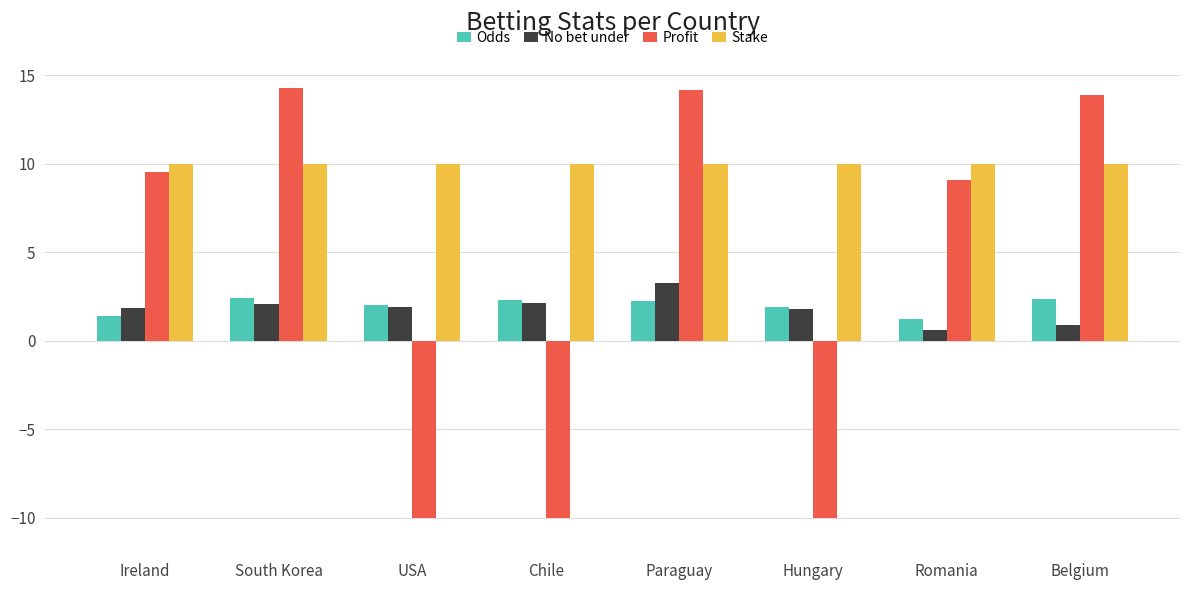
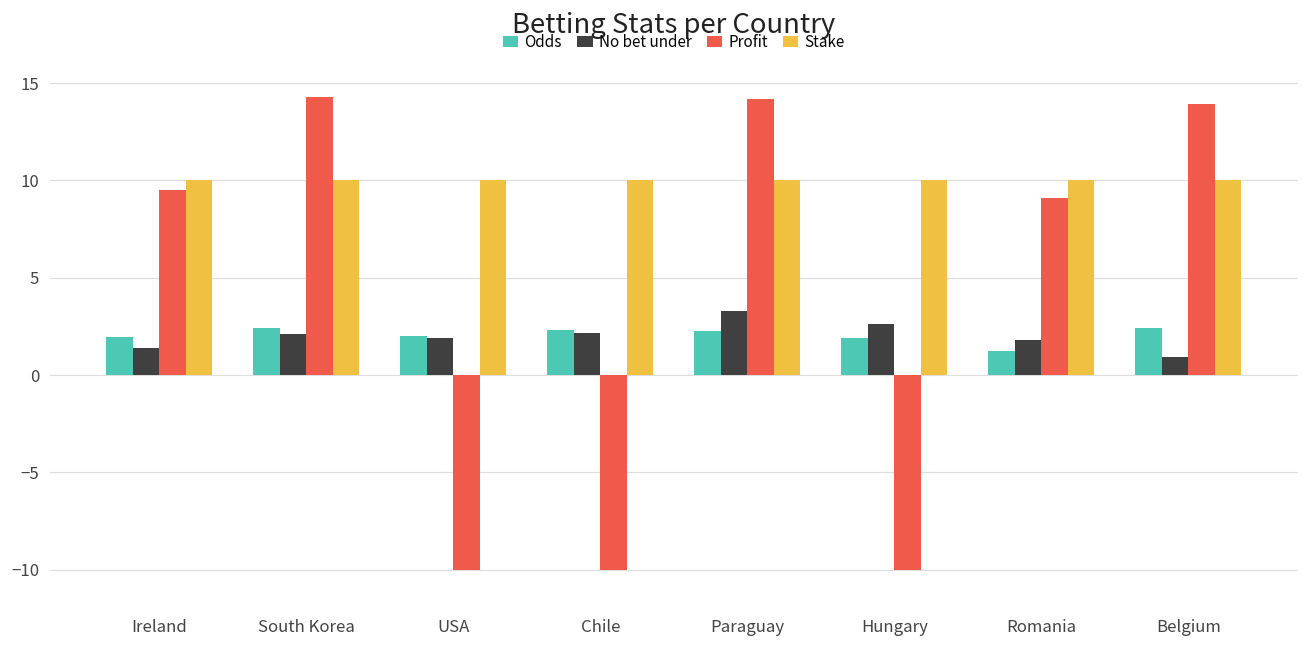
Odds, Ireland: 1.4 -> 2.0
No bet under, Ireland: 1.9 -> 1.4
No bet under, Hungary: 1.8 -> 2.6
No bet under, Romania: 0.6 -> 1.8
